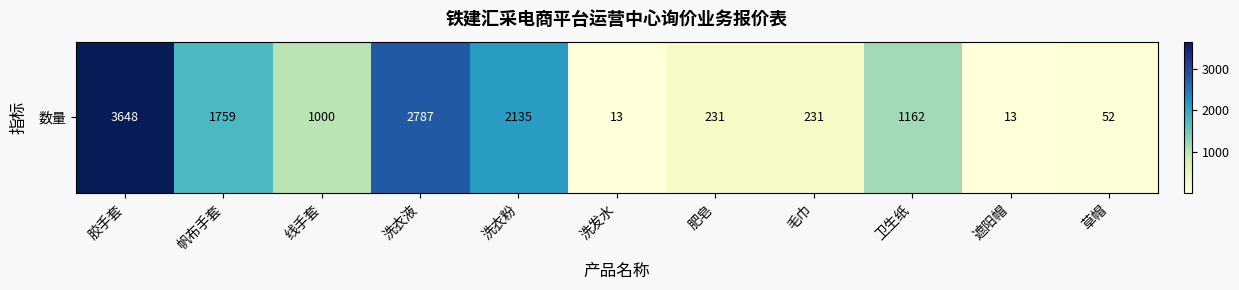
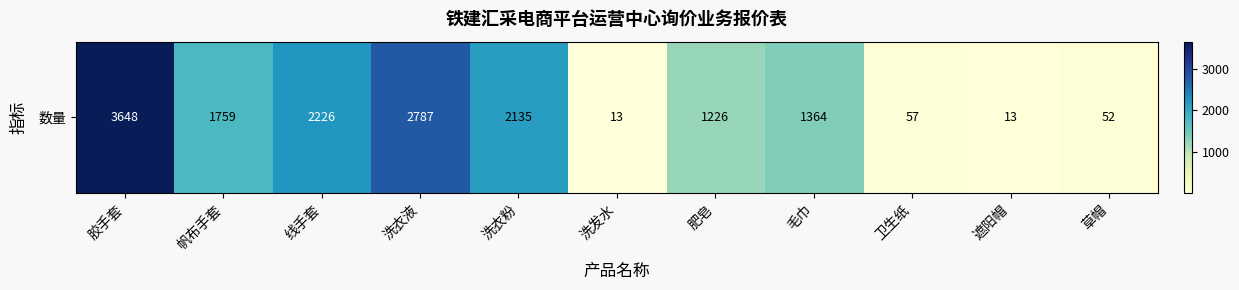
数量, 线手套: 1000 -> 2226
数量, 肥皂: 231 -> 1226
数量, 毛巾: 231 -> 1364
数量, 卫生纸: 1162 -> 57
